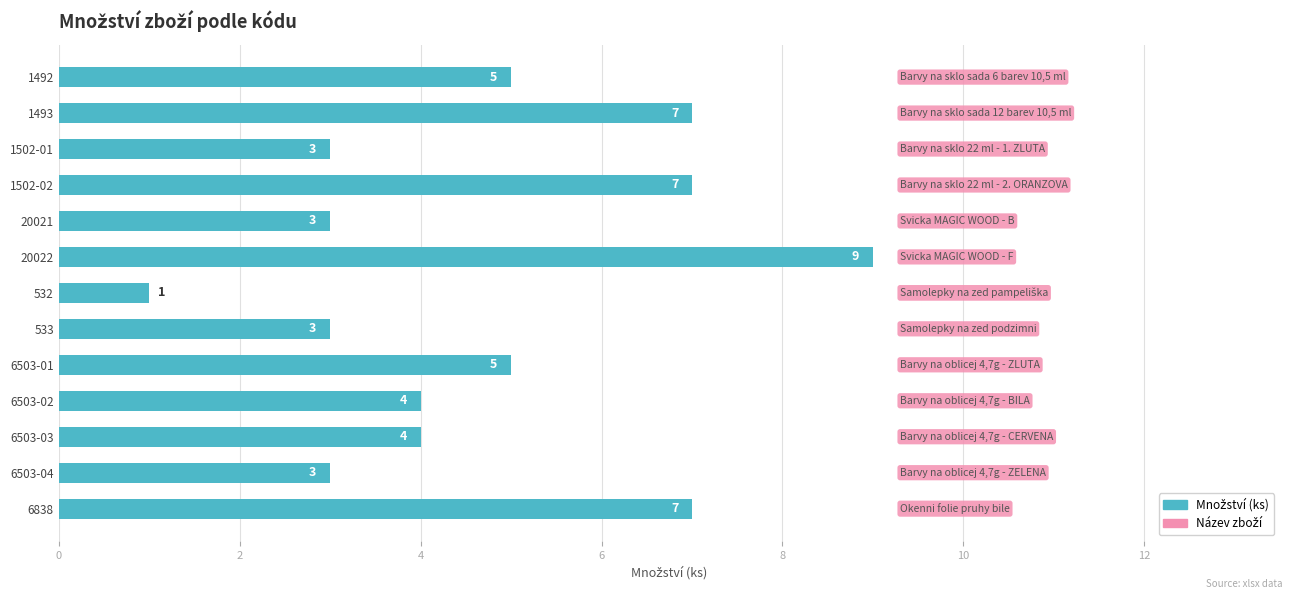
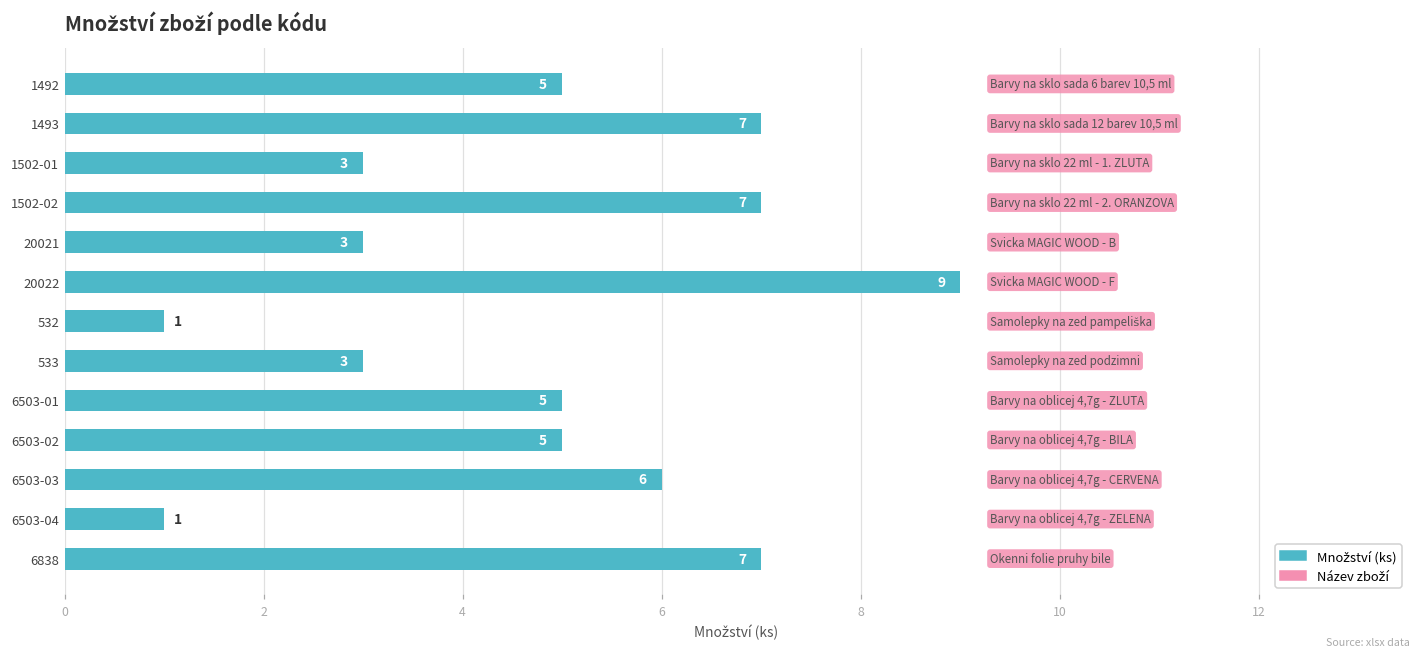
6503-02: 4 -> 5
6503-03: 4 -> 6
6503-04: 3 -> 1
